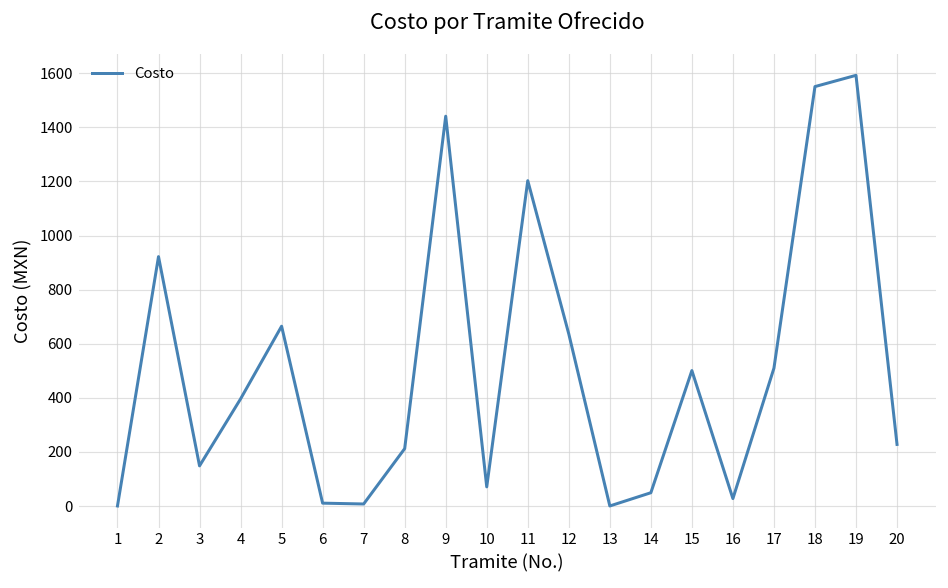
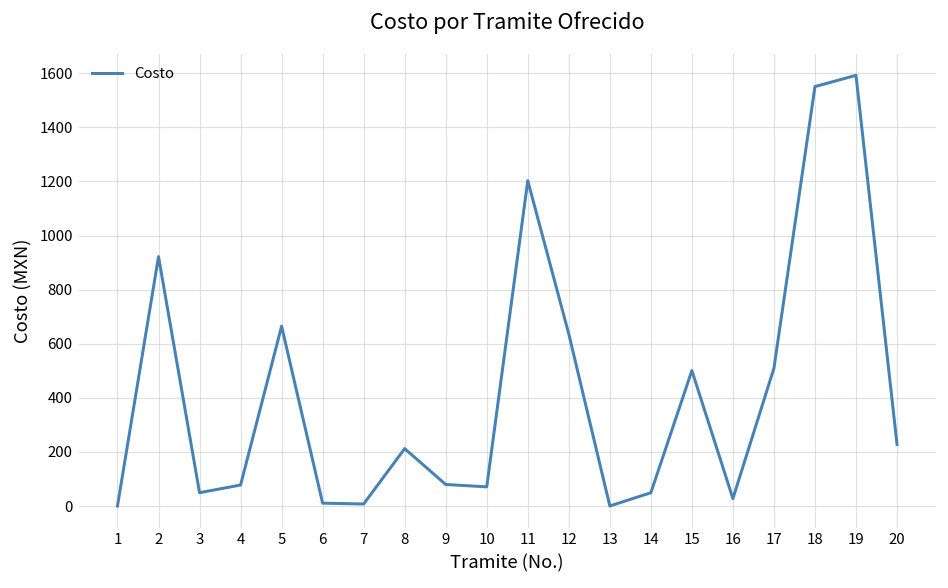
3: 150 -> 50
4: 400 -> 80
9: 1440 -> 80
